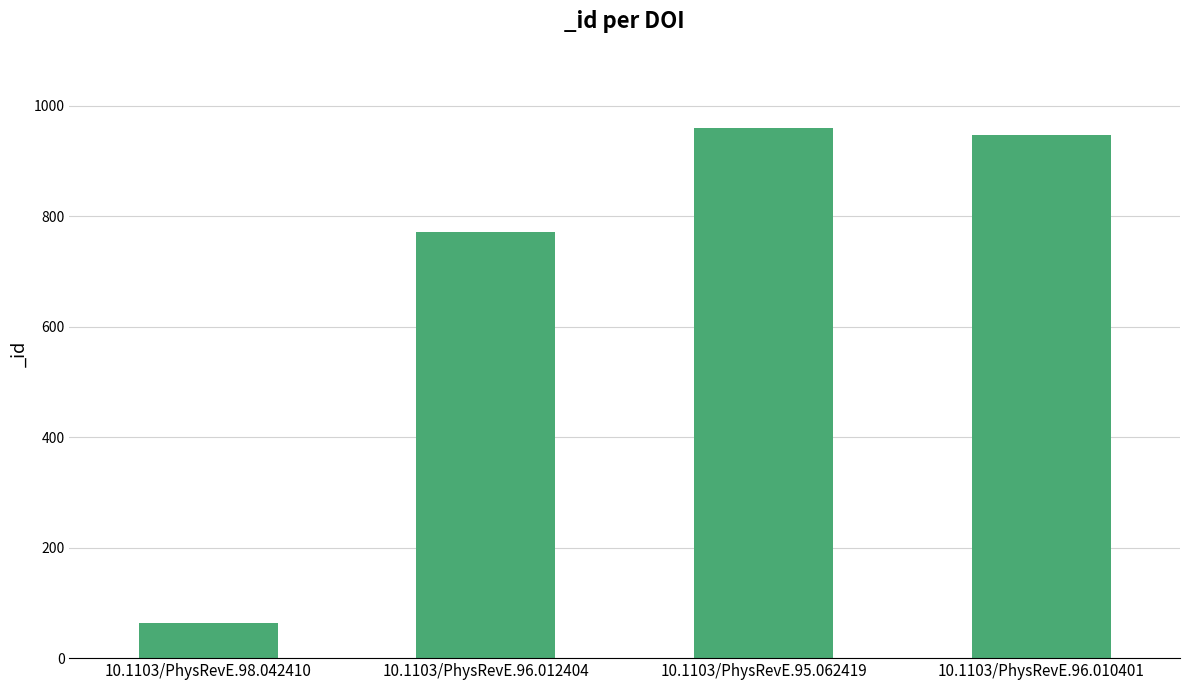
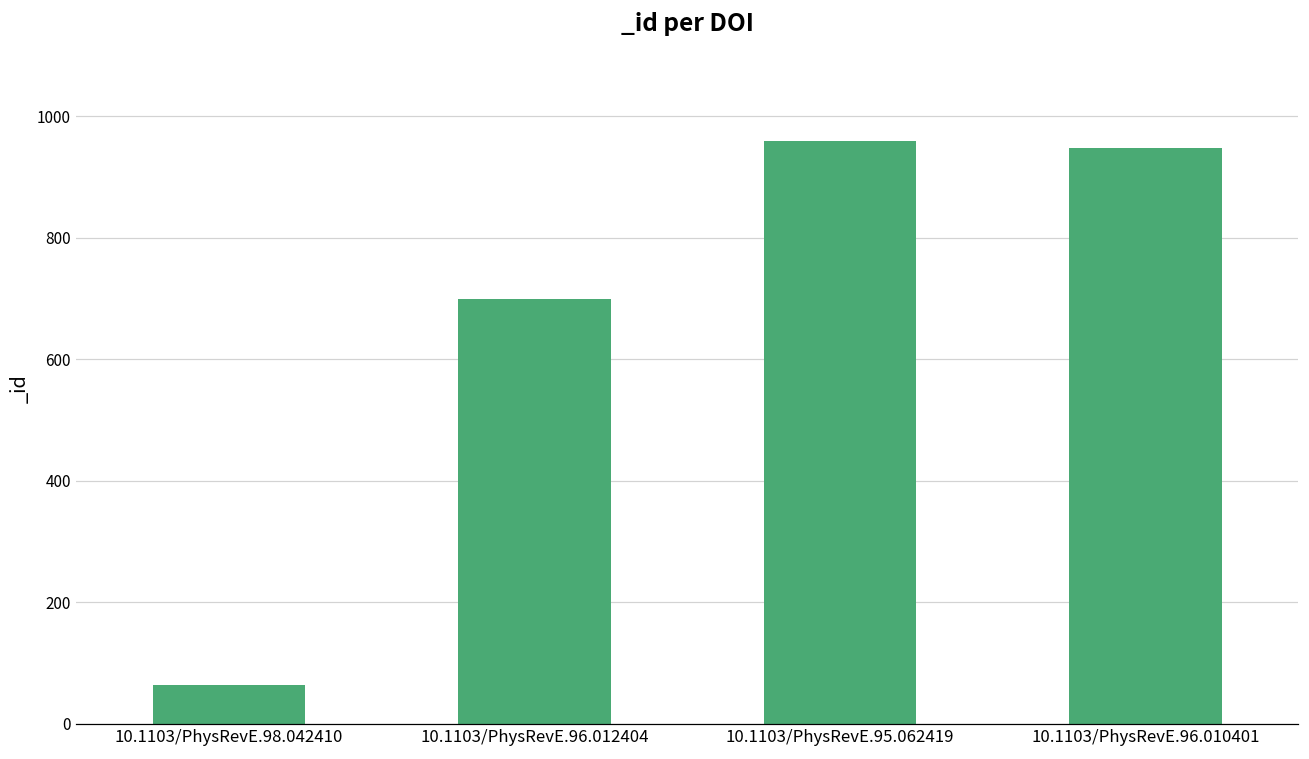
10.1103/PhysRevE.96.012404: 770 -> 700
